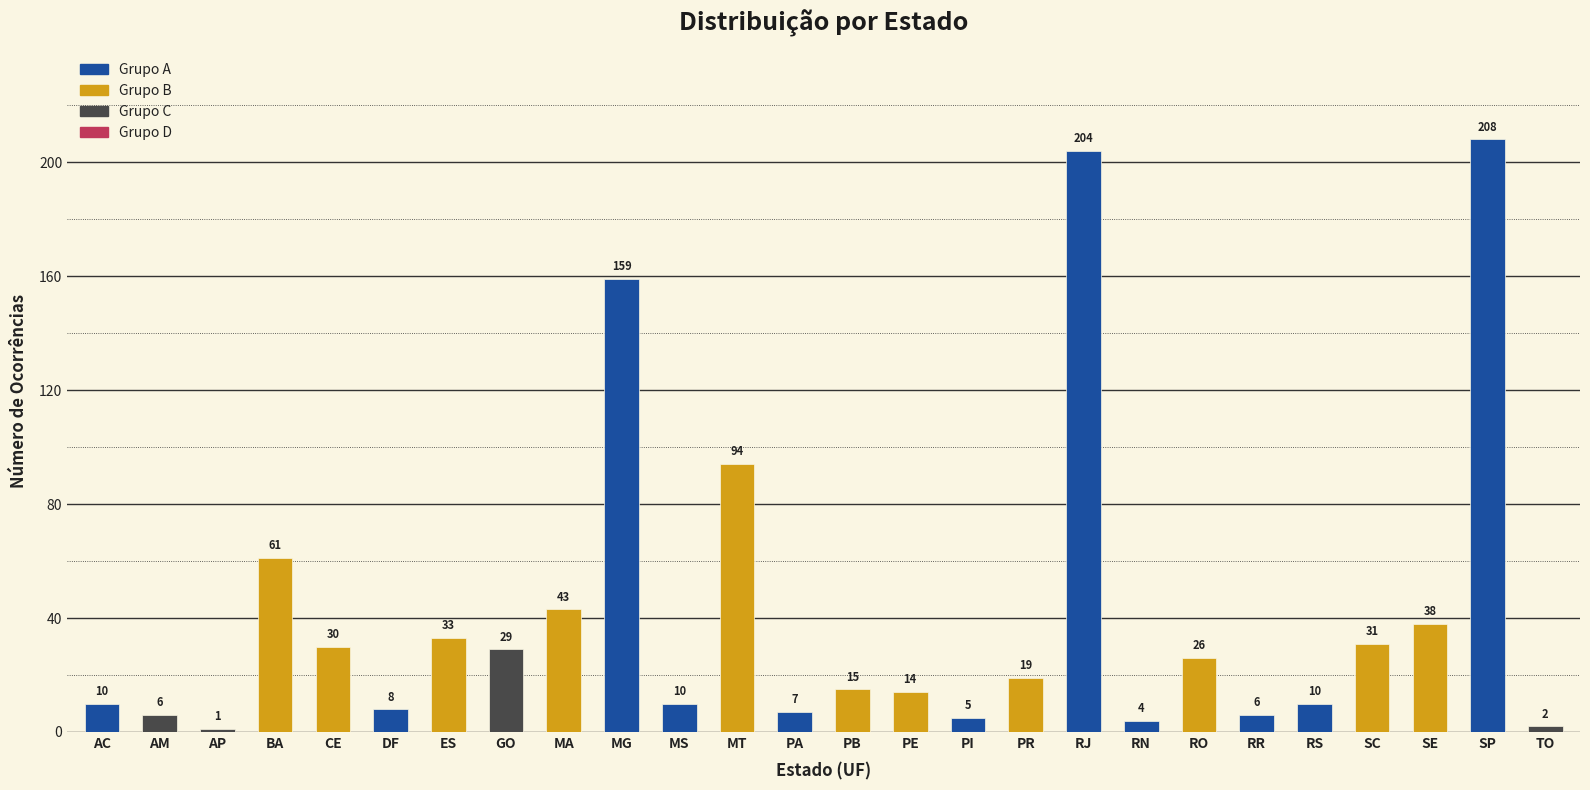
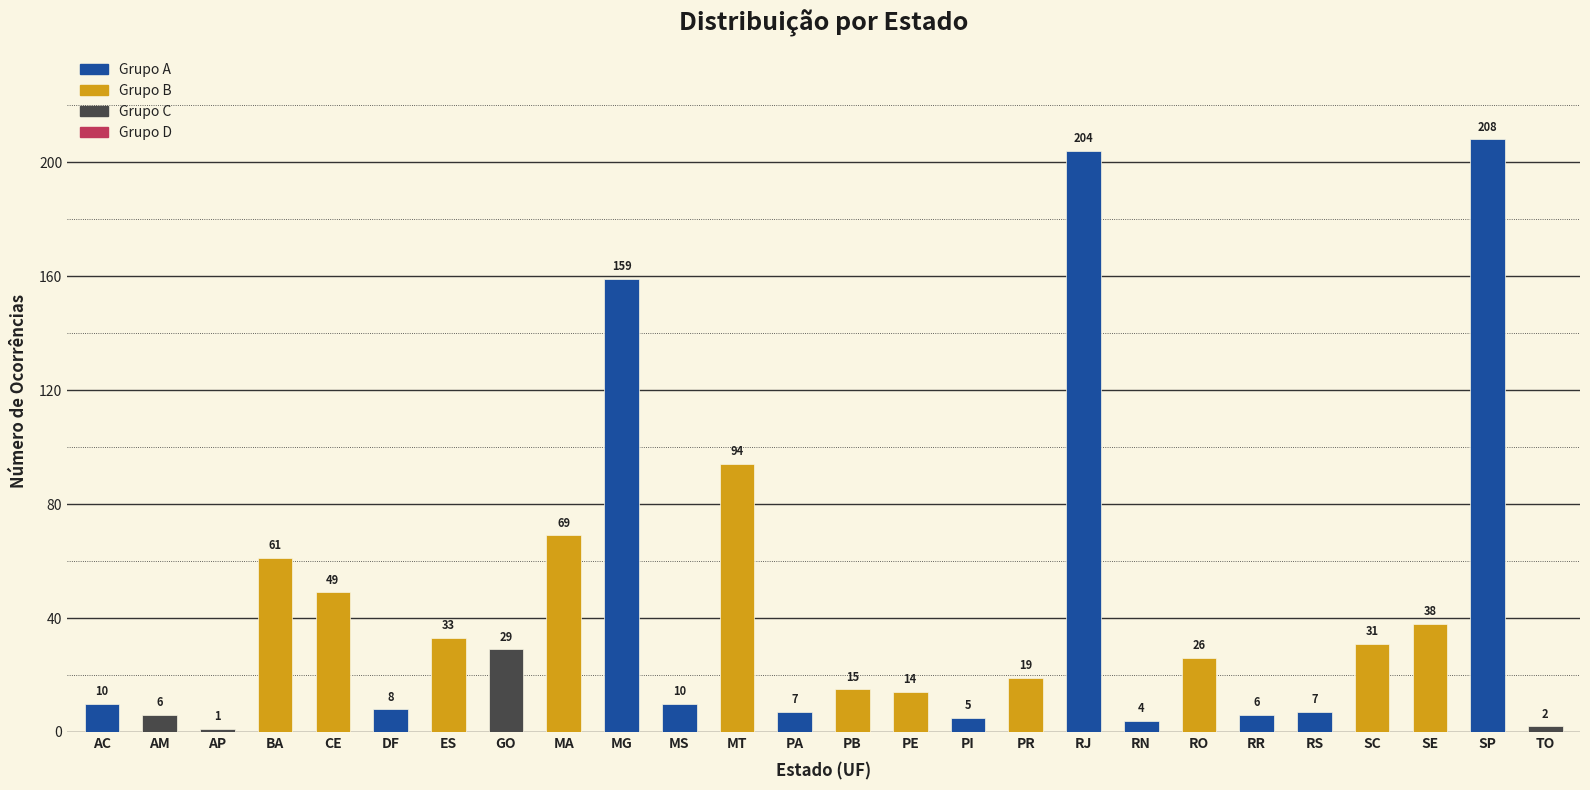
CE: 30 -> 49
MA: 43 -> 69
RS: 10 -> 7
